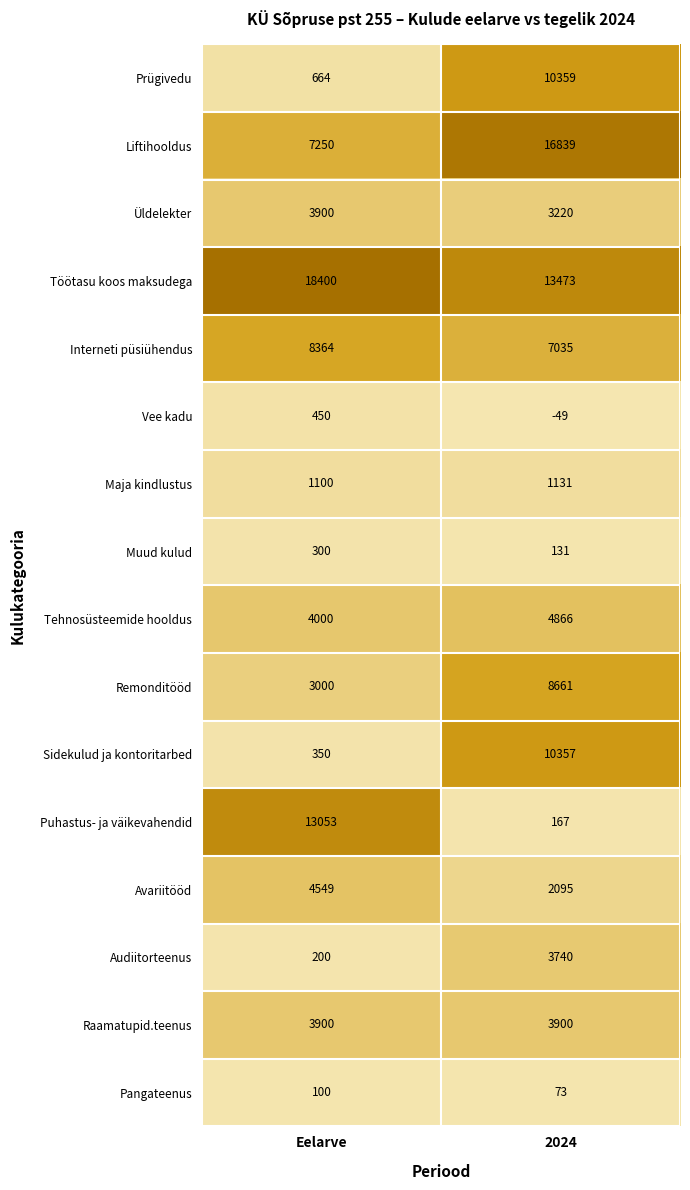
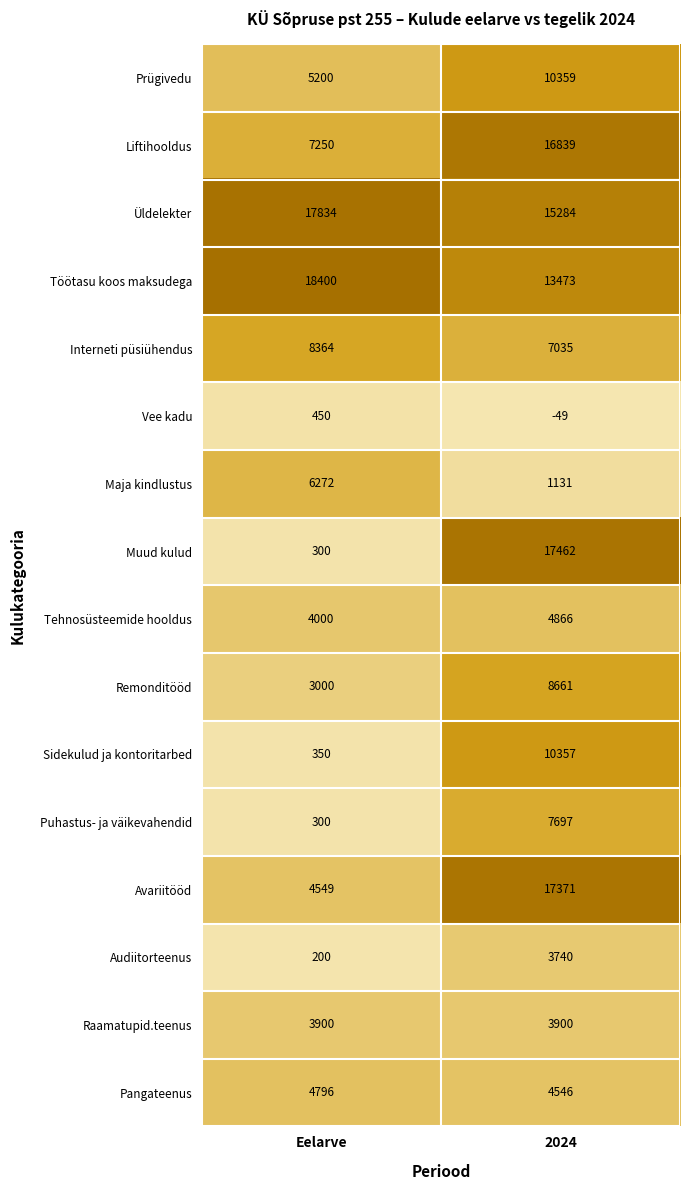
Prügivedu, Eelarve: 664 -> 5200
Üldelekter, Eelarve: 3900 -> 17834
Üldelekter, 2024: 3220 -> 15284
Maja kindlustus, Eelarve: 1100 -> 6272
Muud kulud, 2024: 131 -> 17462
Puhastus- ja väikevahendid, Eelarve: 13053 -> 300
Puhastus- ja väikevahendid, 2024: 167 -> 7697
Avariitööd, 2024: 2095 -> 17371
Pangateenus, Eelarve: 100 -> 4796
Pangateenus, 2024: 73 -> 4546
